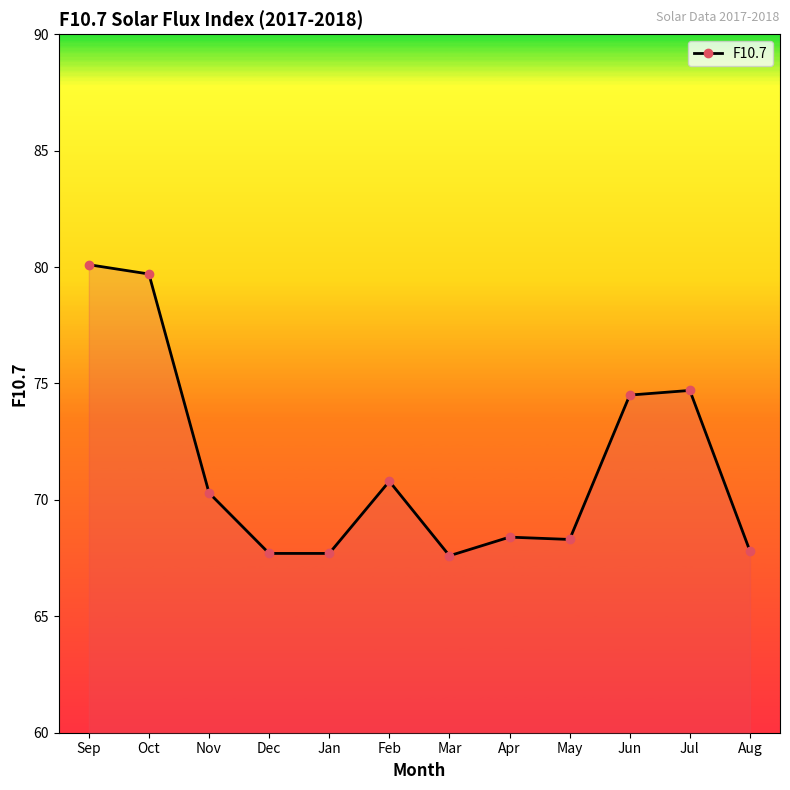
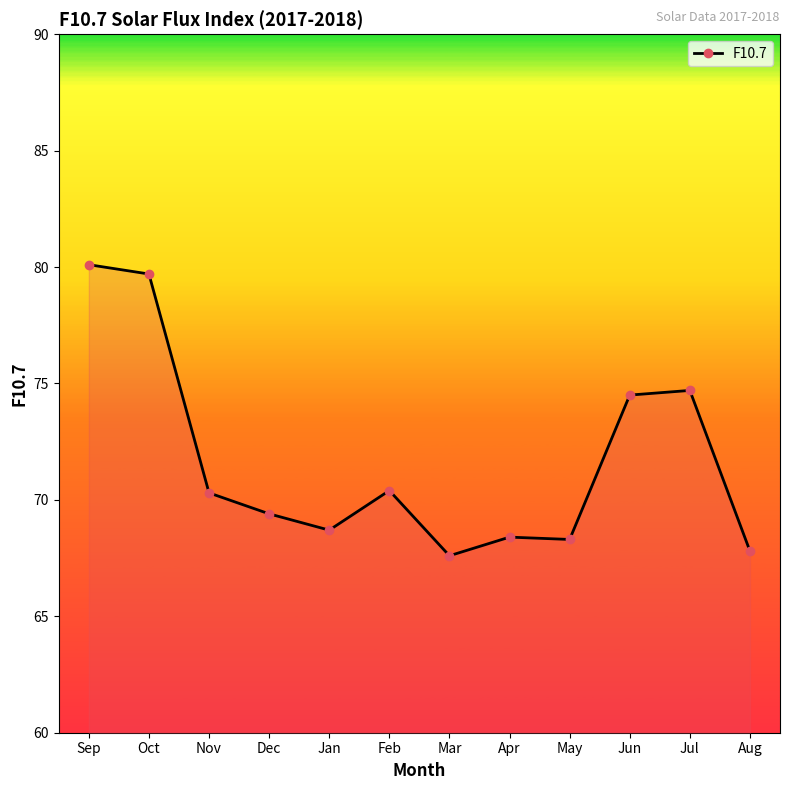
Dec: 67.7 -> 69.4
Jan: 67.7 -> 68.7
Feb: 70.8 -> 70.4
